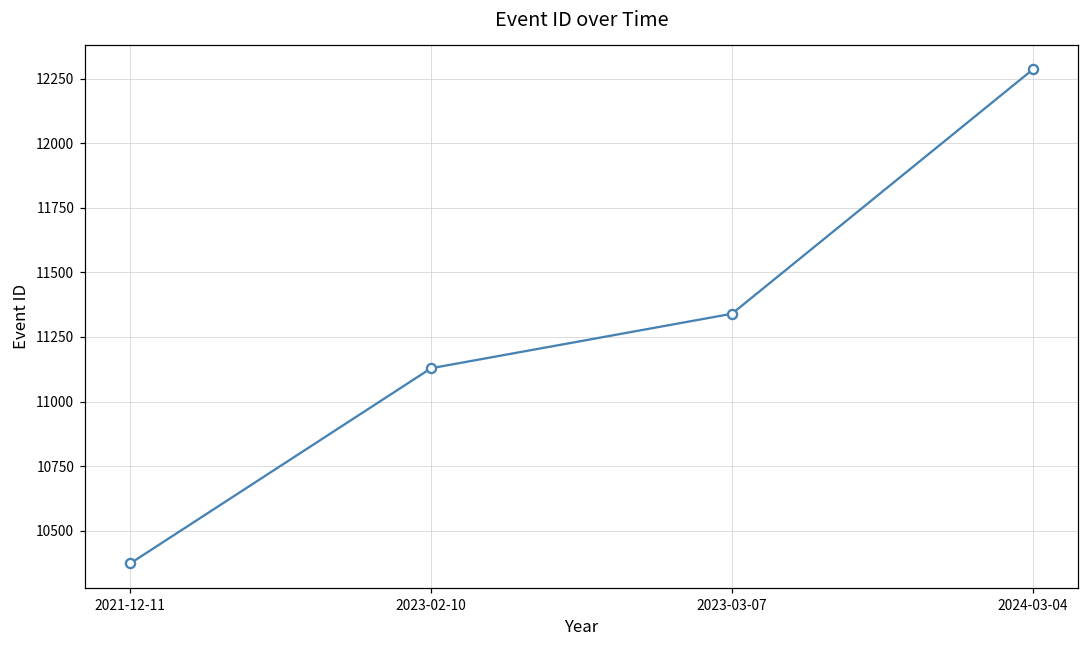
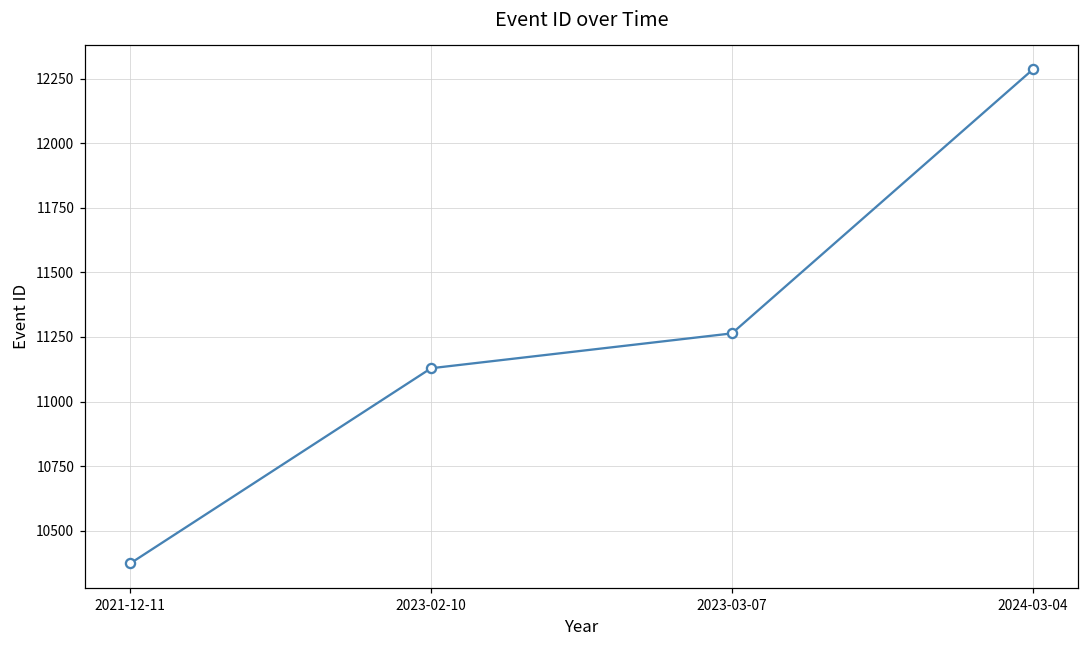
2023-03-07: 11340 -> 11260
